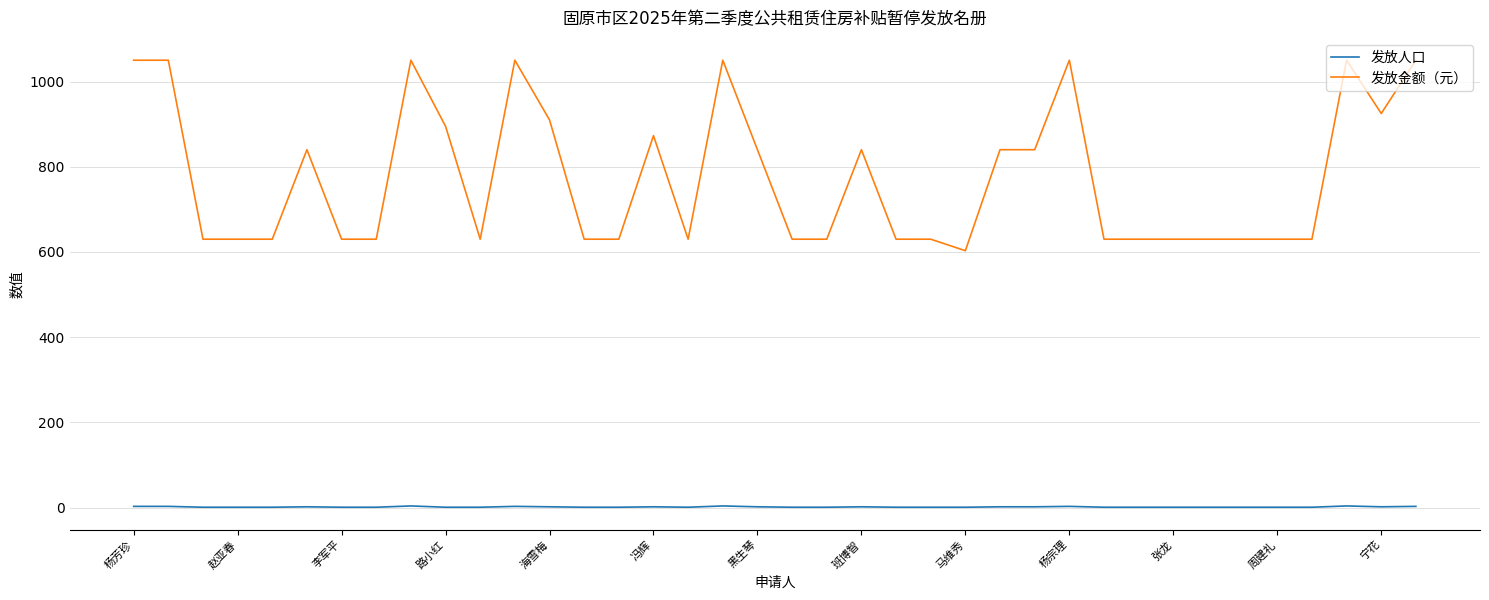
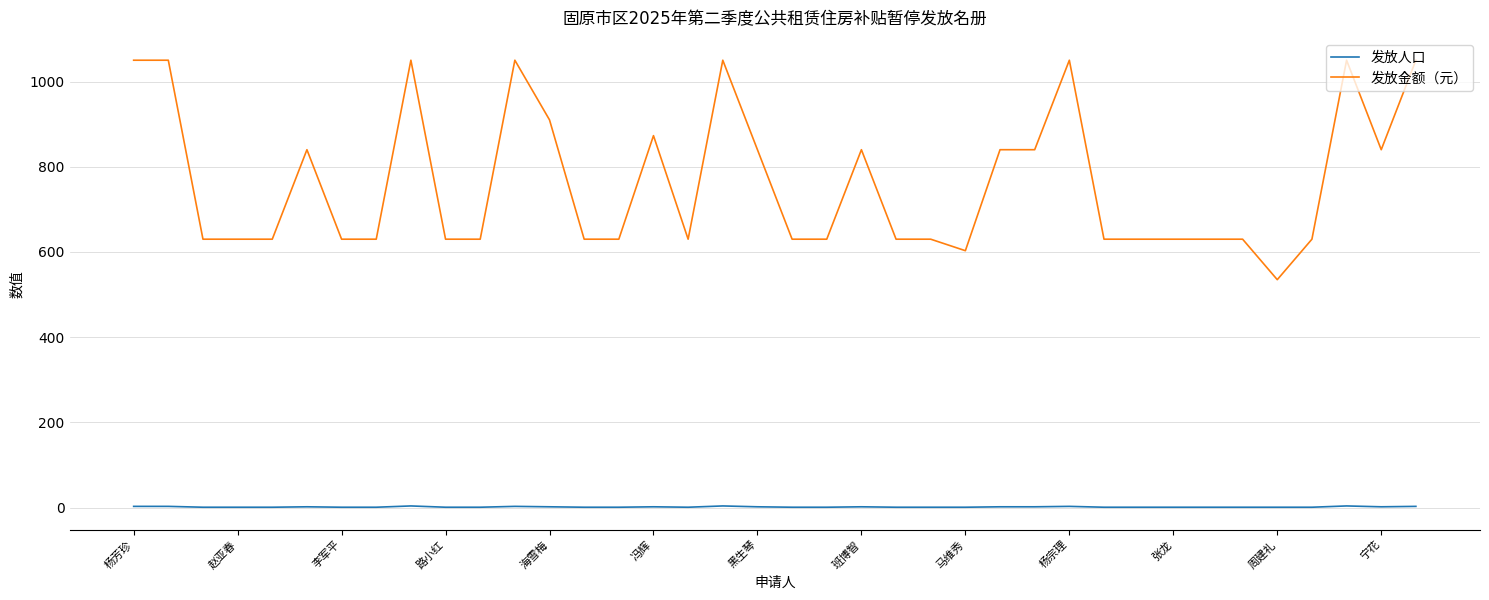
发放金额（元）, 路小红: 900 -> 630
发放金额（元）, 周建礼: 630 -> 540
发放金额（元）, 宁花: 930 -> 840
